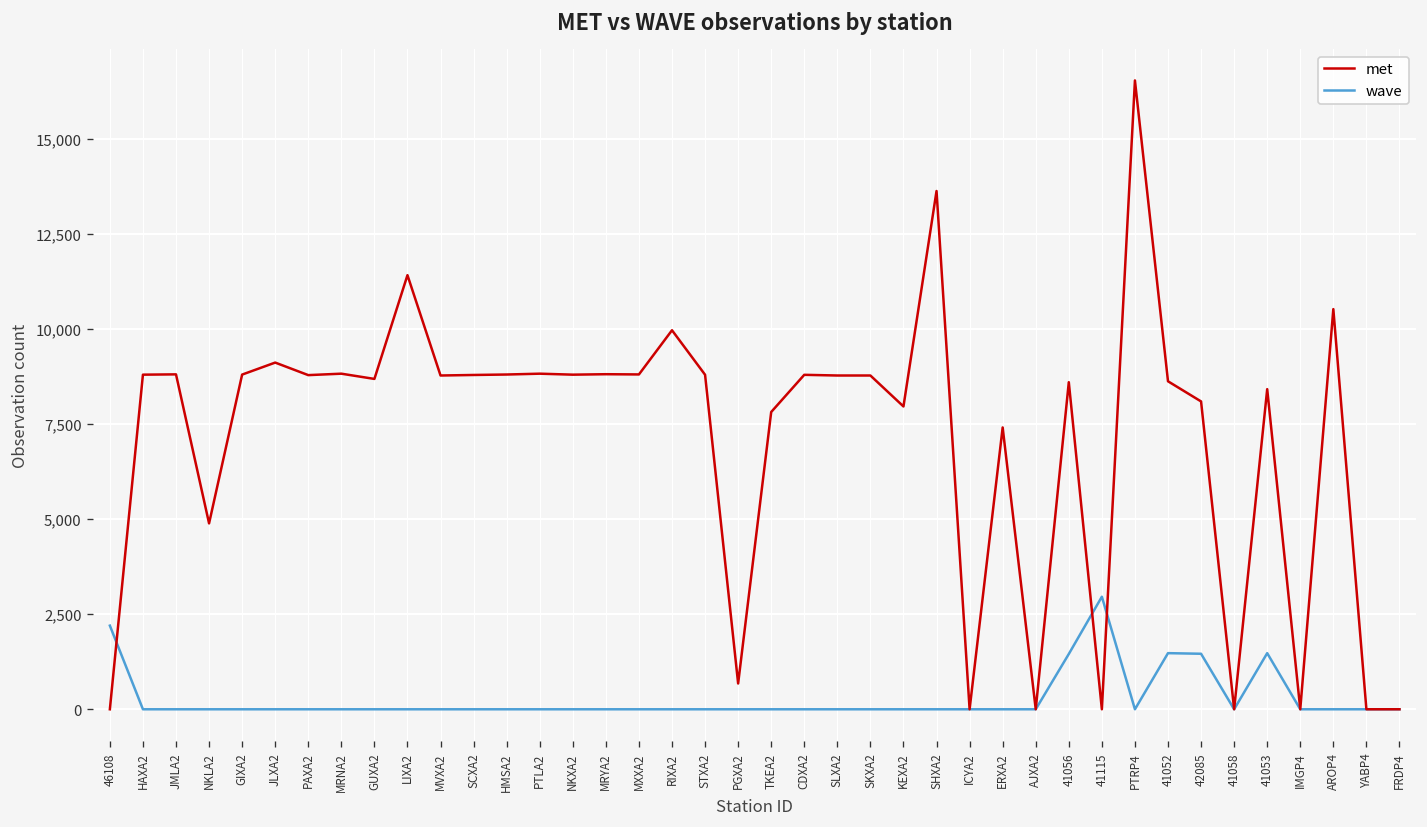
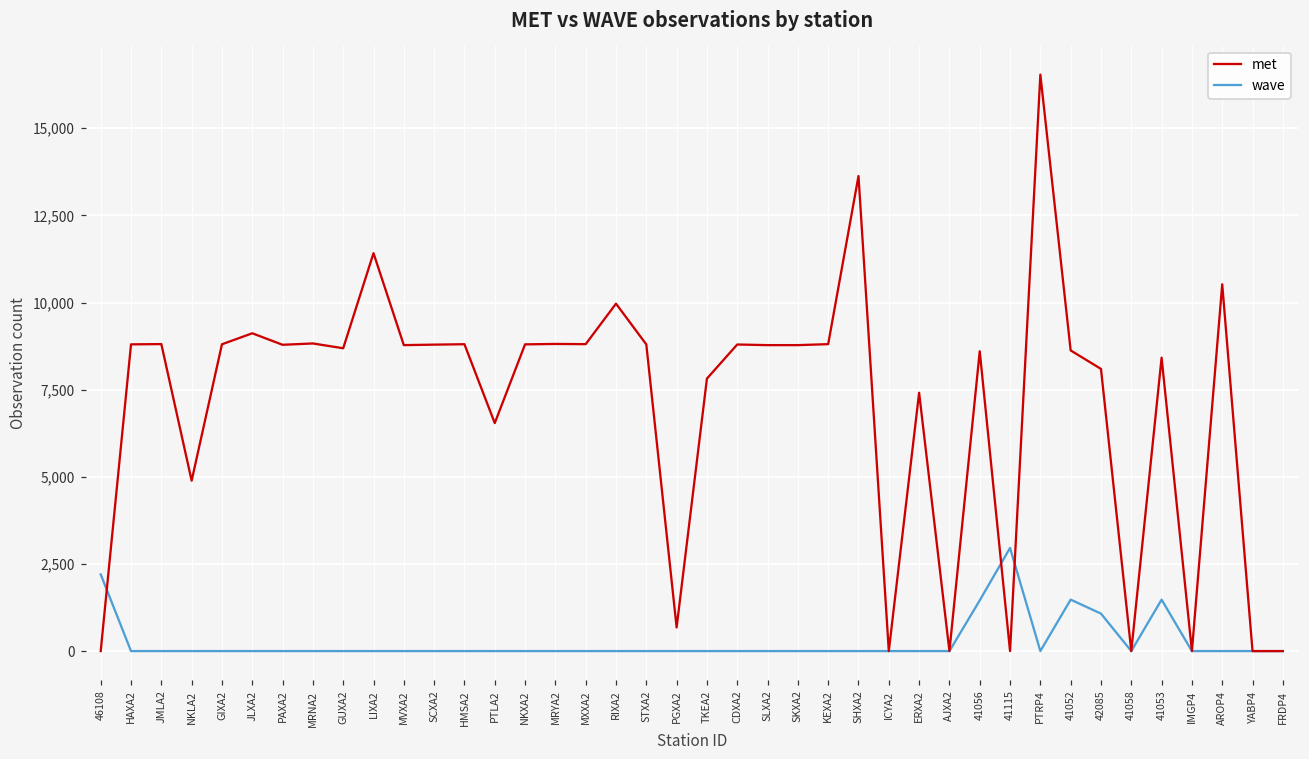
met, PTLA2: 8,800 -> 6,500
met, KEXA2: 8,000 -> 8,800
wave, 42085: 1,500 -> 1,100
